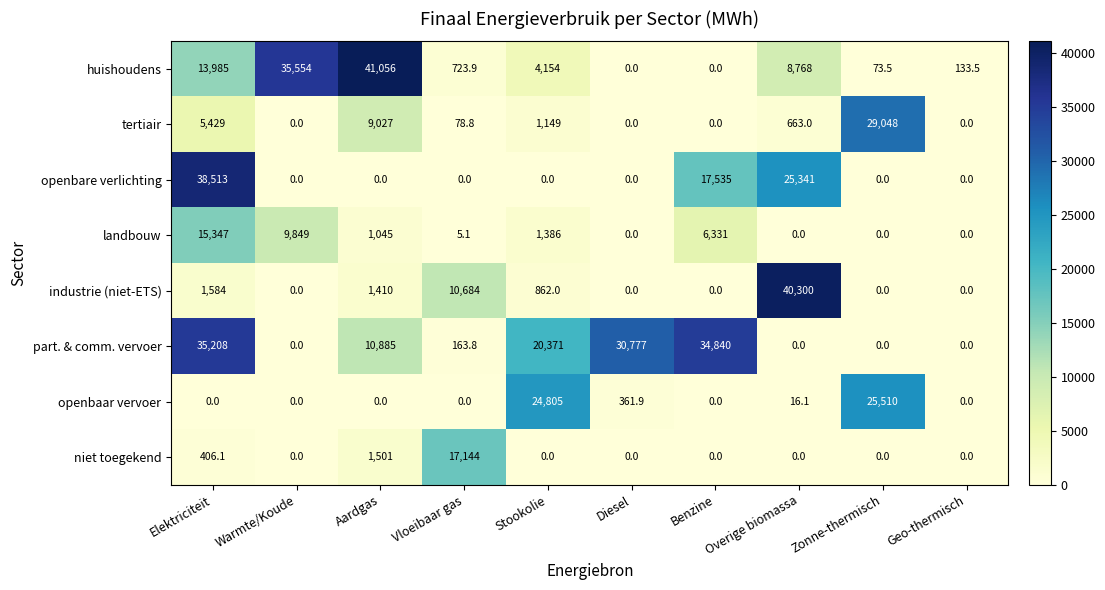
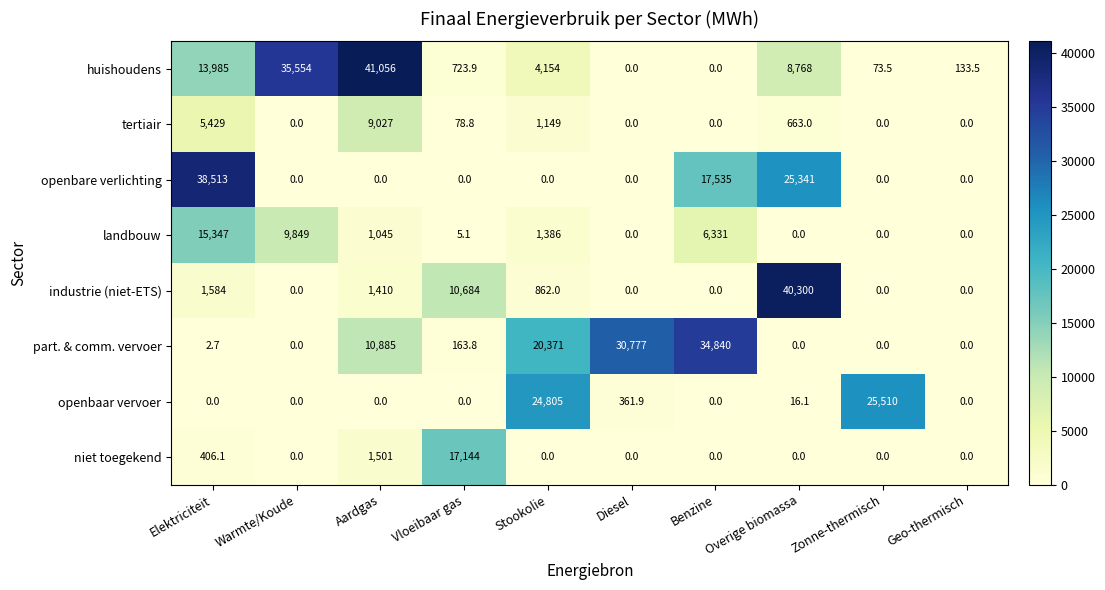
tertiair, Zonne-thermisch: 29,048 -> 0.0
part. & comm. vervoer, Elektriciteit: 35,208 -> 2.7
